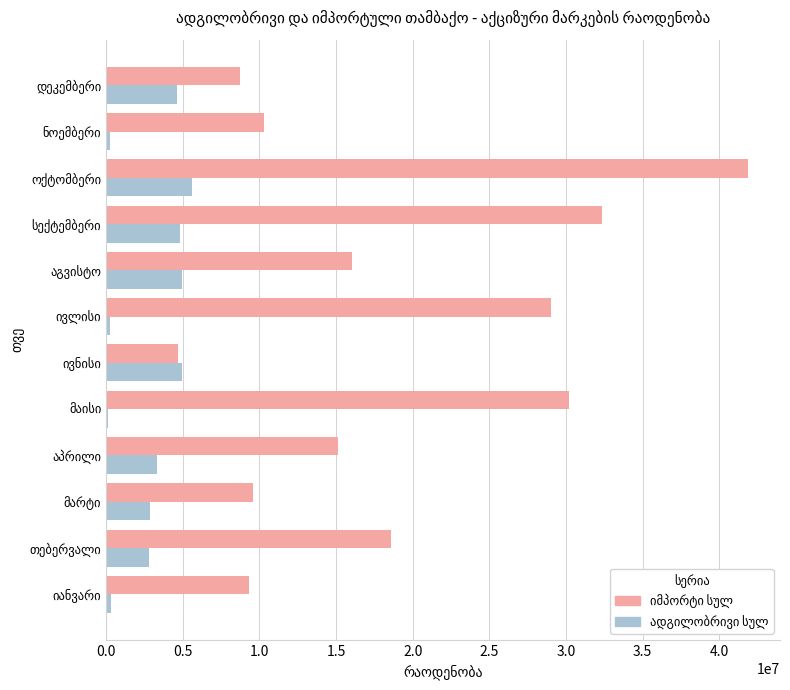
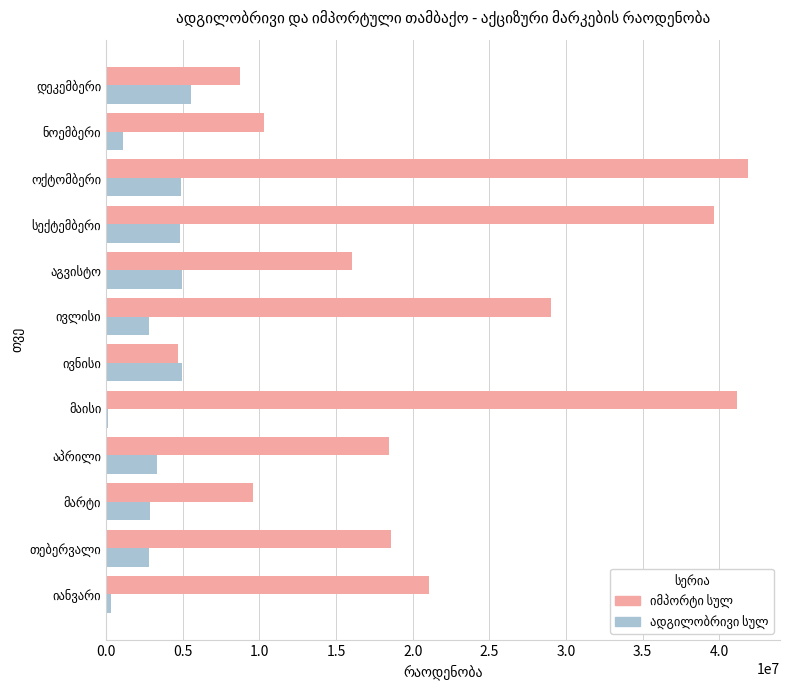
ადგილობრივი სულ, დეკემბერი: 4600000 -> 5600000
ადგილობრივი სულ, ნოემბერი: 200000 -> 1100000
ადგილობრივი სულ, ოქტომბერი: 5600000 -> 4900000
იმპორტი სულ, სექტემბერი: 32400000 -> 39700000
ადგილობრივი სულ, ივლისი: 200000 -> 2800000
იმპორტი სულ, მაისი: 30200000 -> 41200000
იმპორტი სულ, აპრილი: 15100000 -> 18400000
იმპორტი სულ, იანვარი: 9300000 -> 21000000
